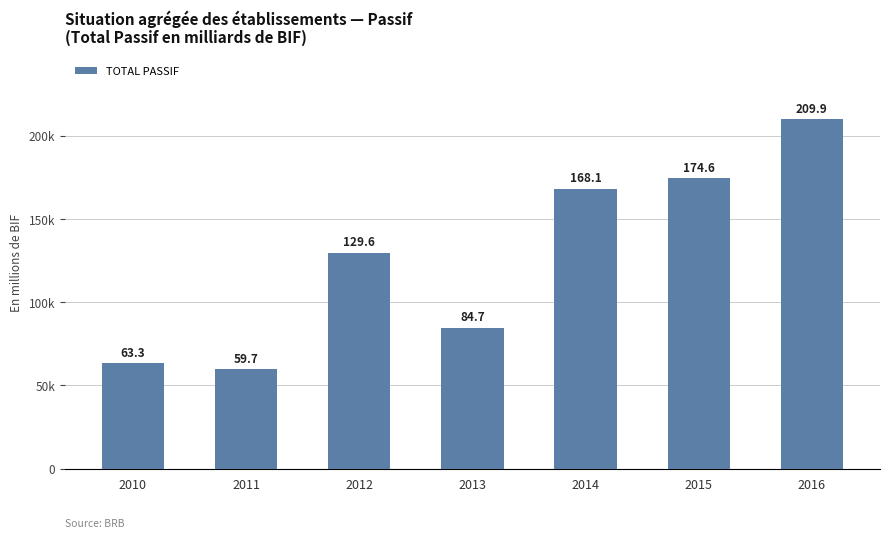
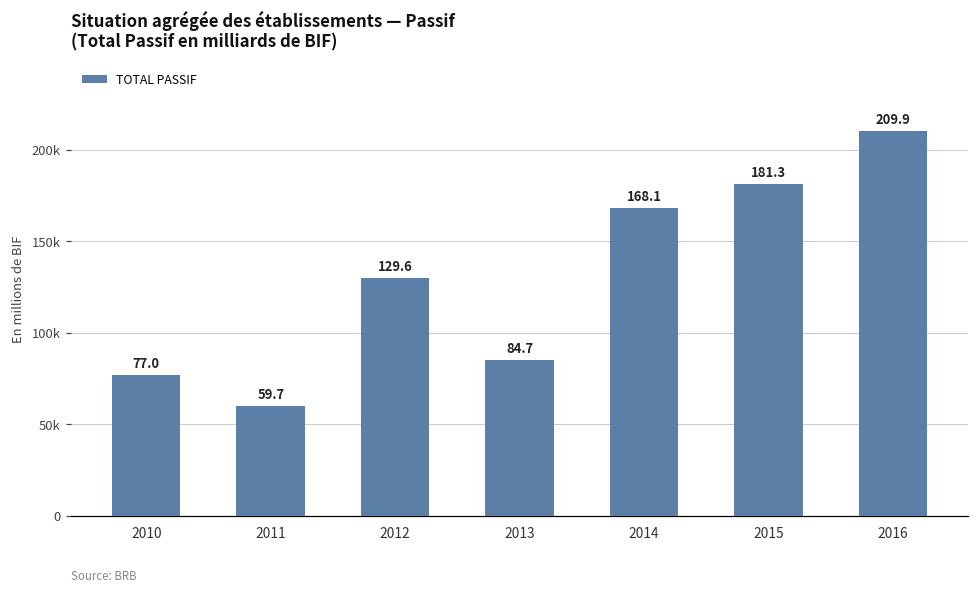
2010: 63.3 -> 77.0
2015: 174.6 -> 181.3
